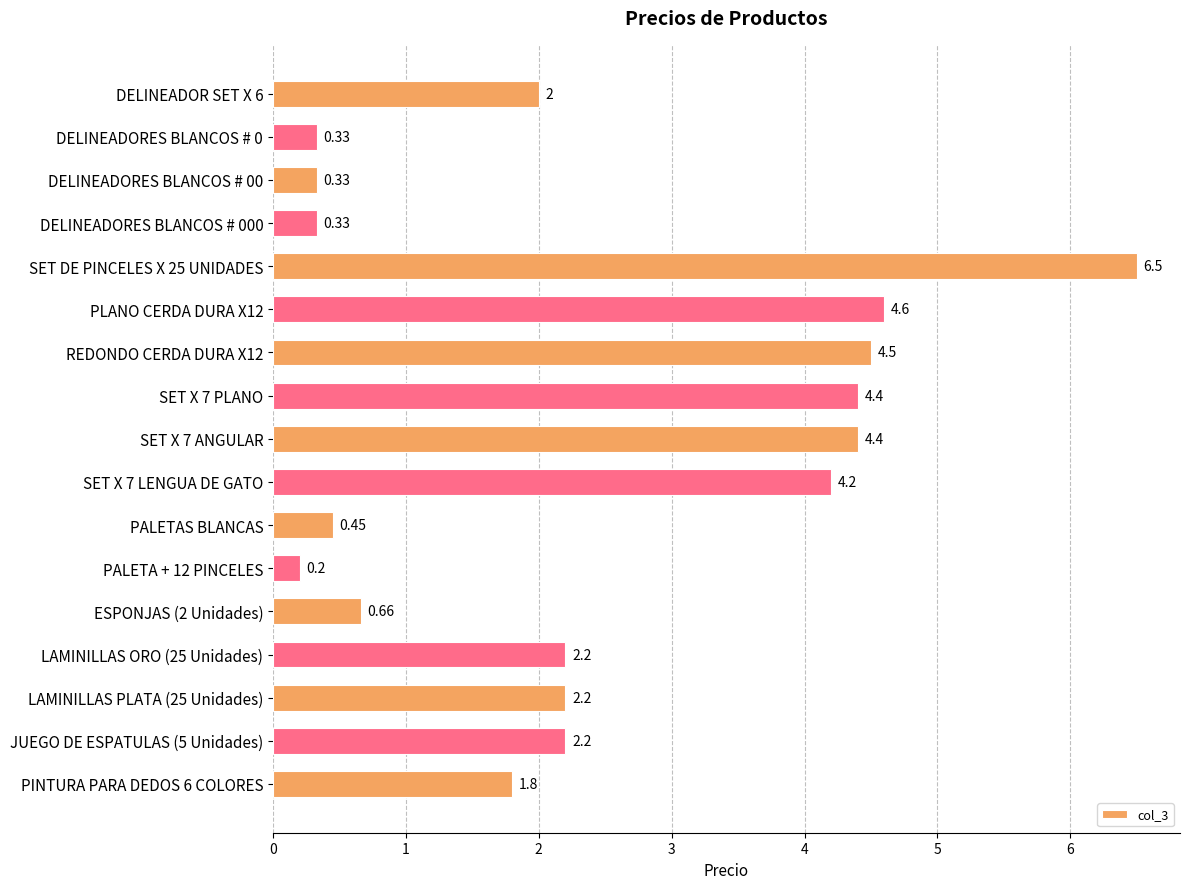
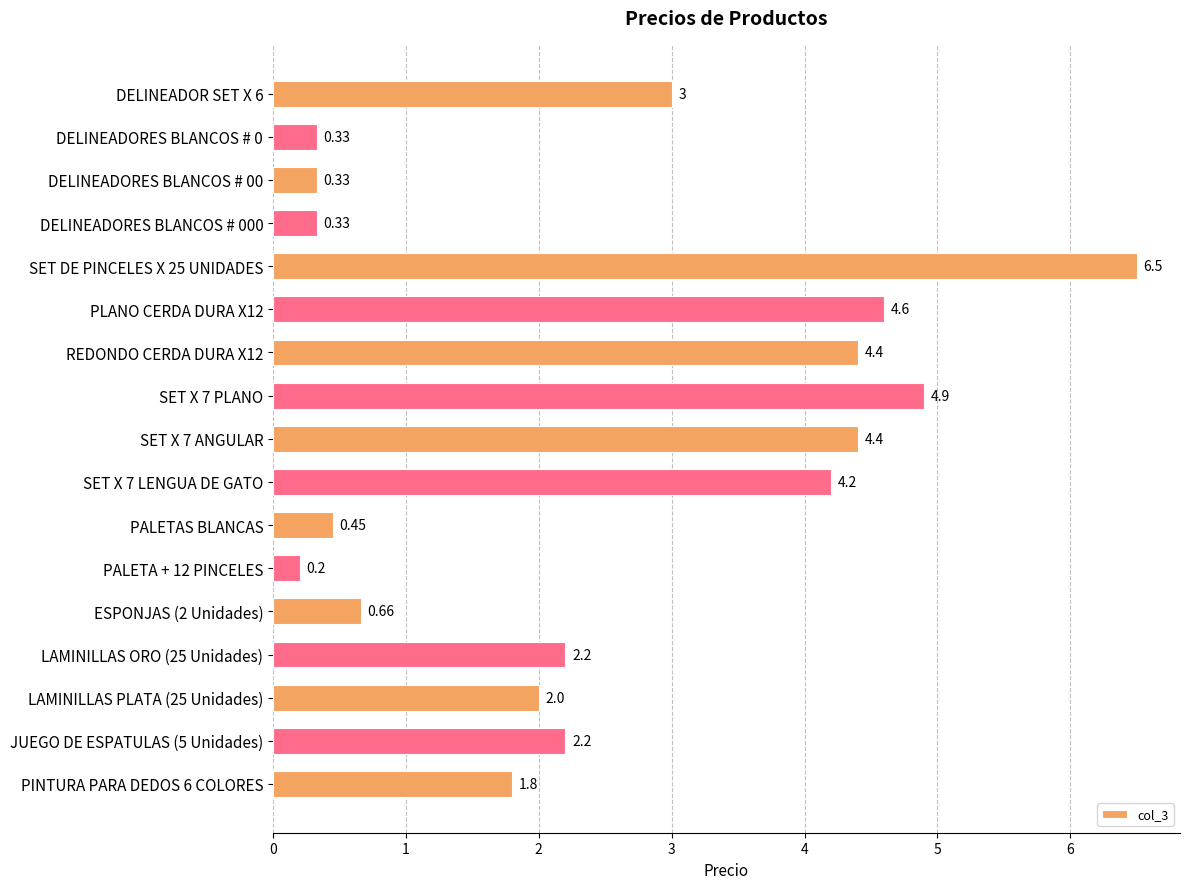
DELINEADOR SET X 6: 2 -> 3
REDONDO CERDA DURA X12: 4.5 -> 4.4
SET X 7 PLANO: 4.4 -> 4.9
LAMINILLAS PLATA (25 Unidades): 2.2 -> 2.0
